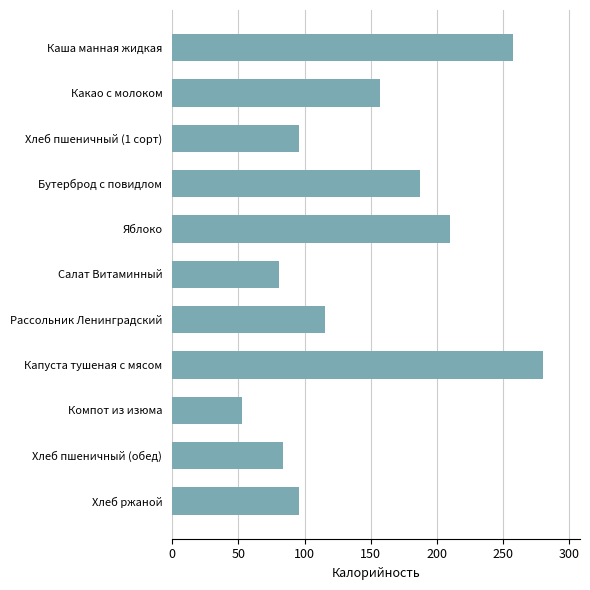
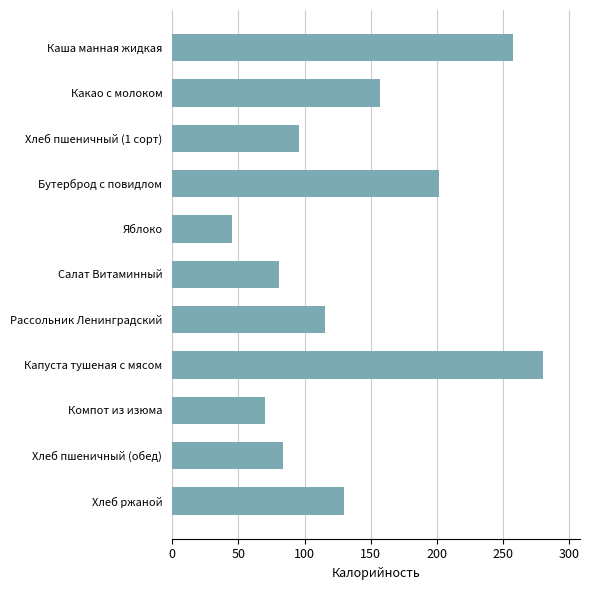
Бутерброд с повидлом: 187 -> 202
Яблоко: 210 -> 45
Компот из изюма: 53 -> 71
Хлеб ржаной: 96 -> 130
